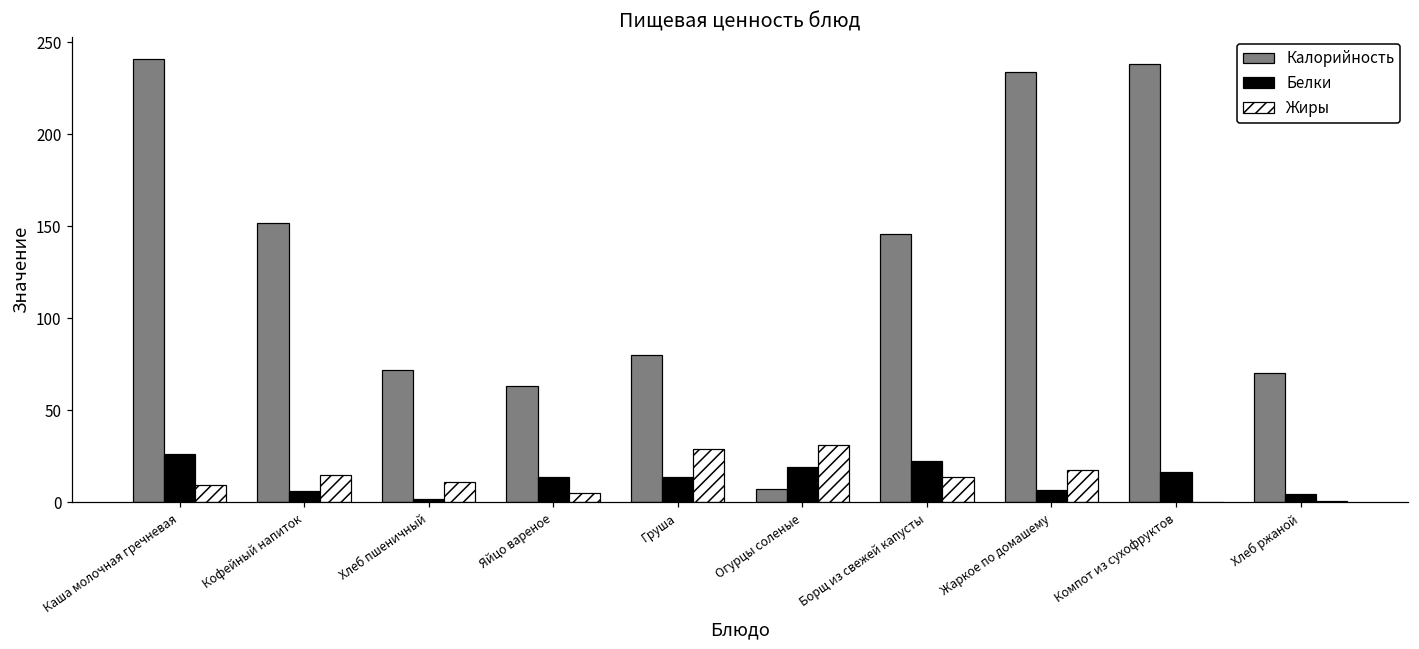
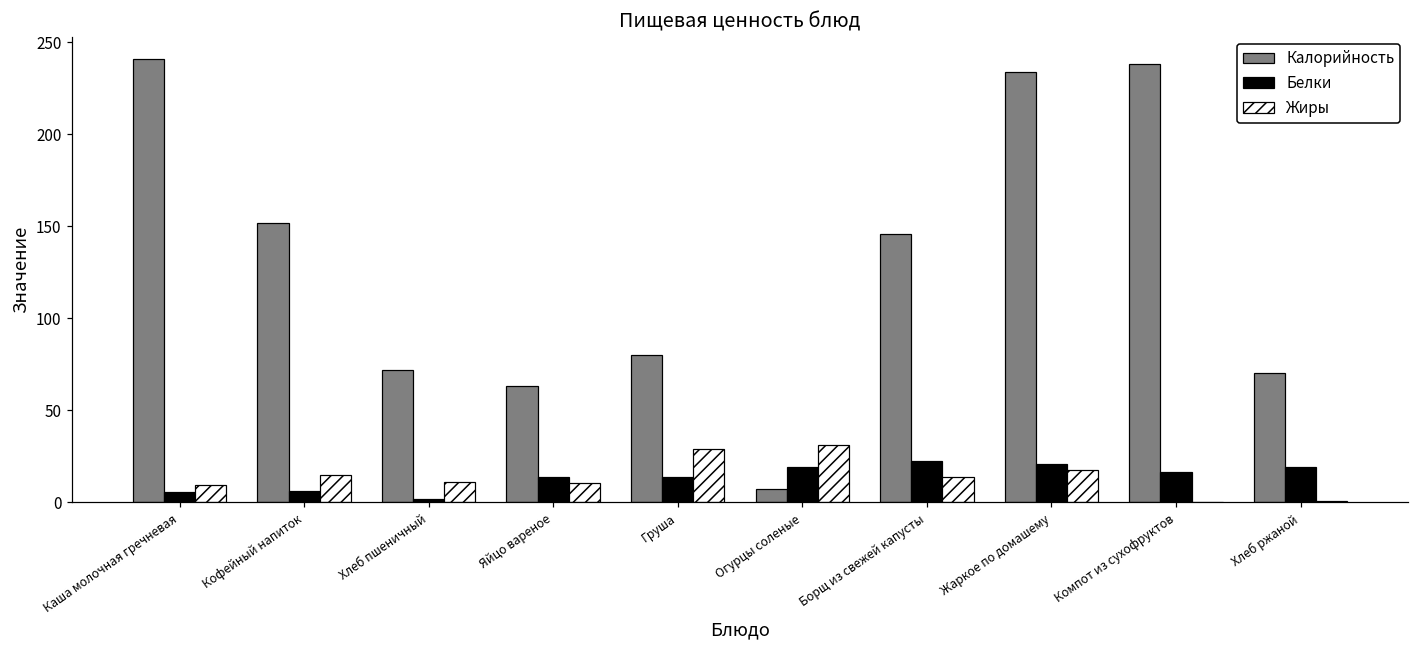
Белки, Каша молочная гречневая: 26 -> 6
Жиры, Яйцо вареное: 5 -> 10
Белки, Жаркое по домашему: 7 -> 21
Белки, Хлеб ржаной: 5 -> 19
